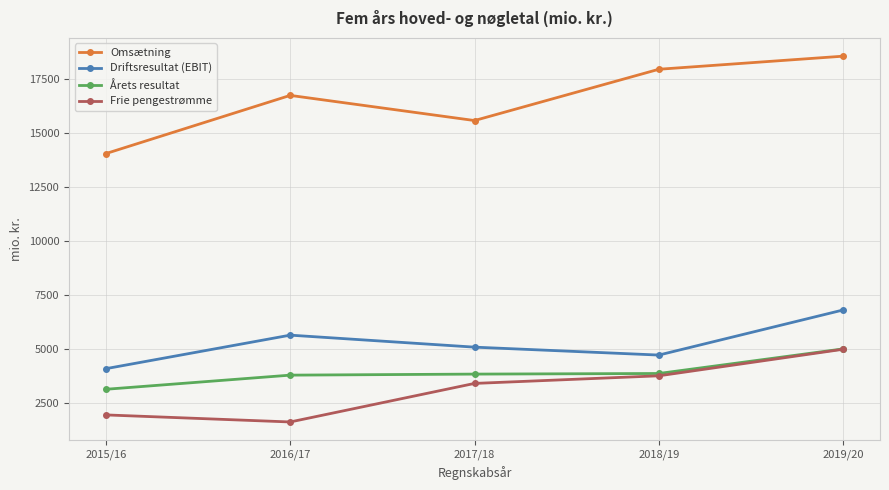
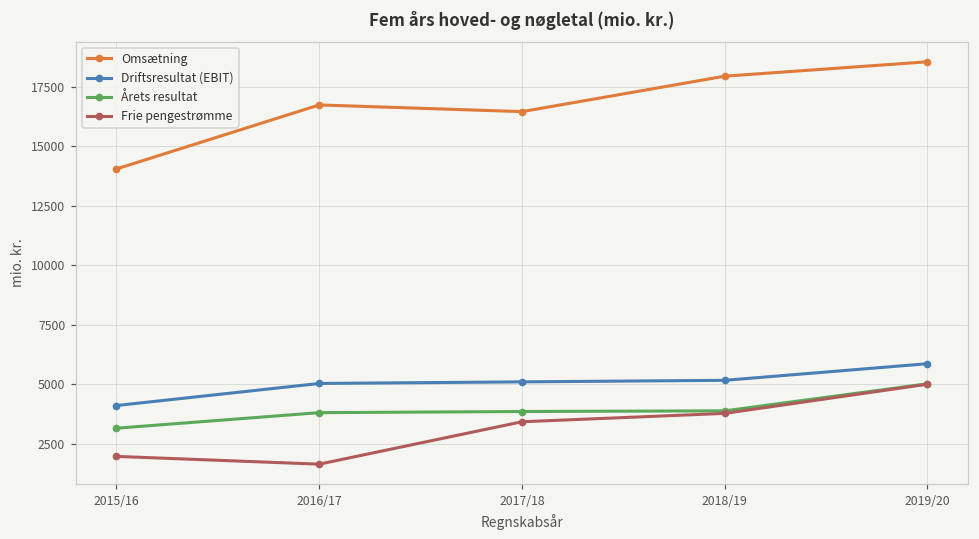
Driftsresultat (EBIT), 2016/17: 5600 -> 5000
Omsætning, 2017/18: 15600 -> 16400
Driftsresultat (EBIT), 2018/19: 4700 -> 5200
Driftsresultat (EBIT), 2019/20: 6800 -> 5900
